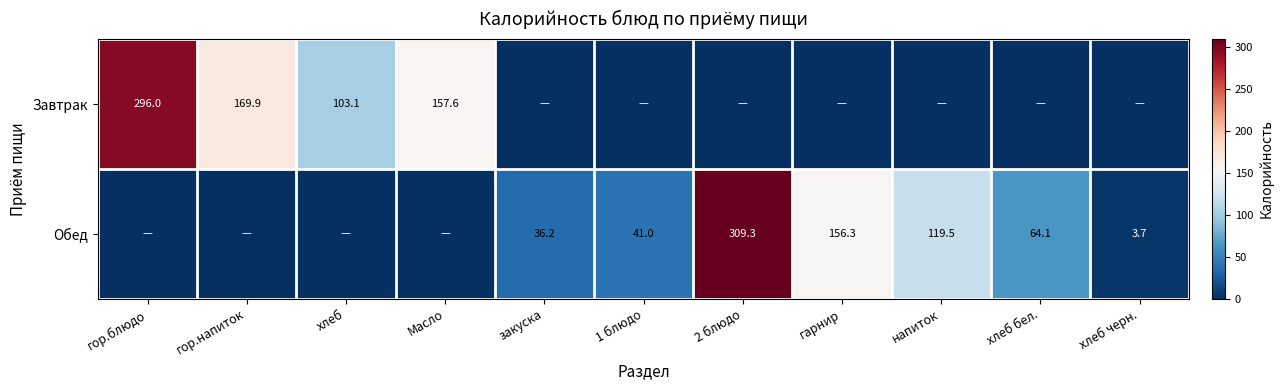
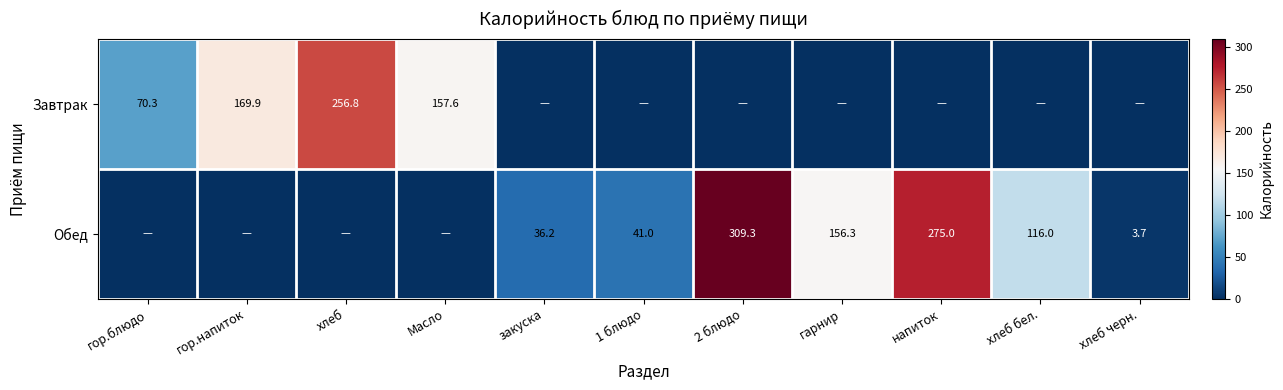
Завтрак, гор.блюдо: 296.0 -> 70.3
Завтрак, хлеб: 103.1 -> 256.8
Обед, напиток: 119.5 -> 275.0
Обед, хлеб бел.: 64.1 -> 116.0
